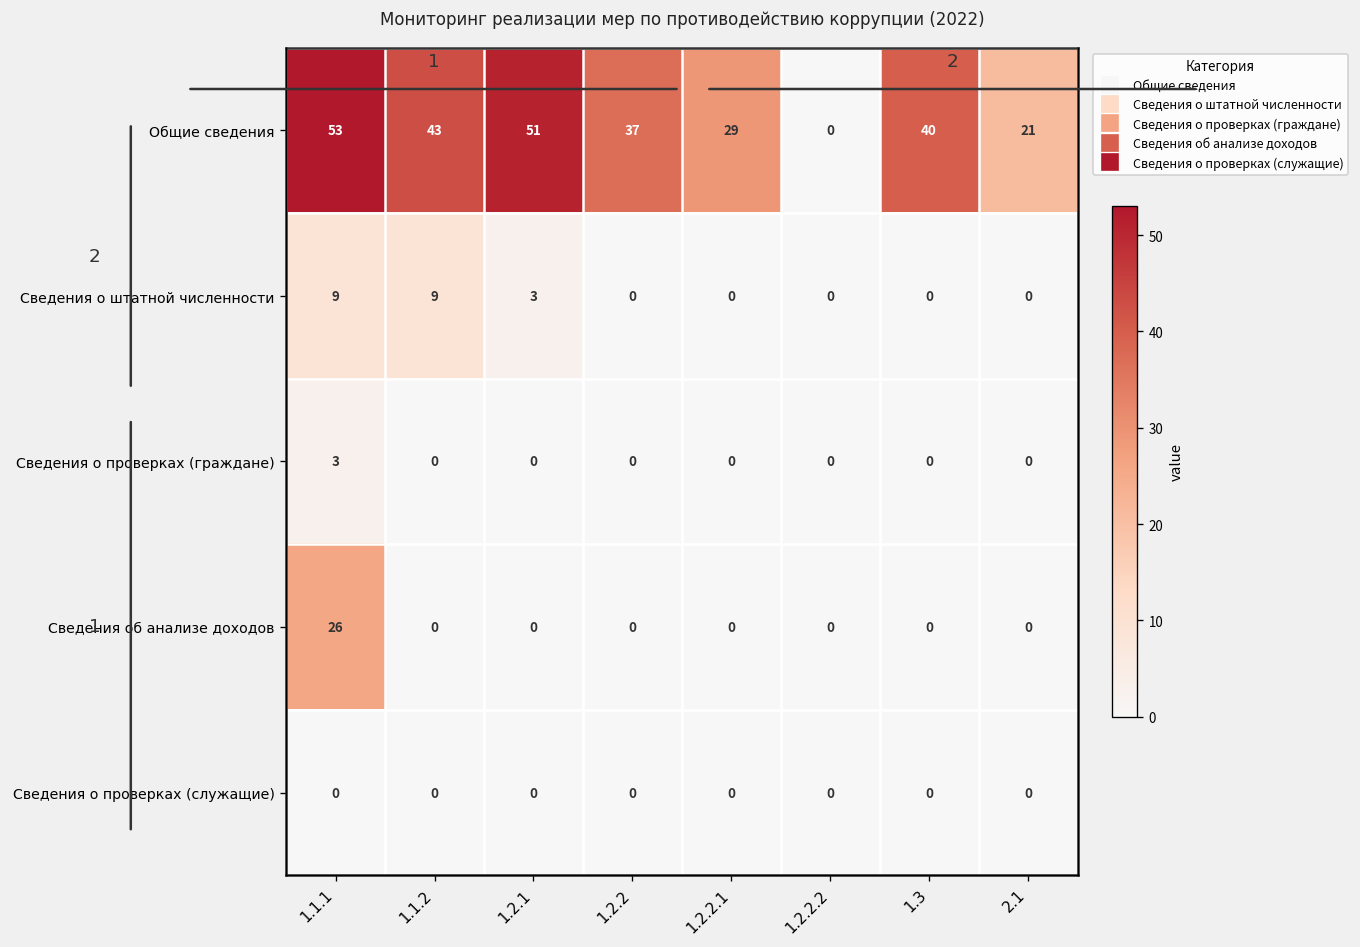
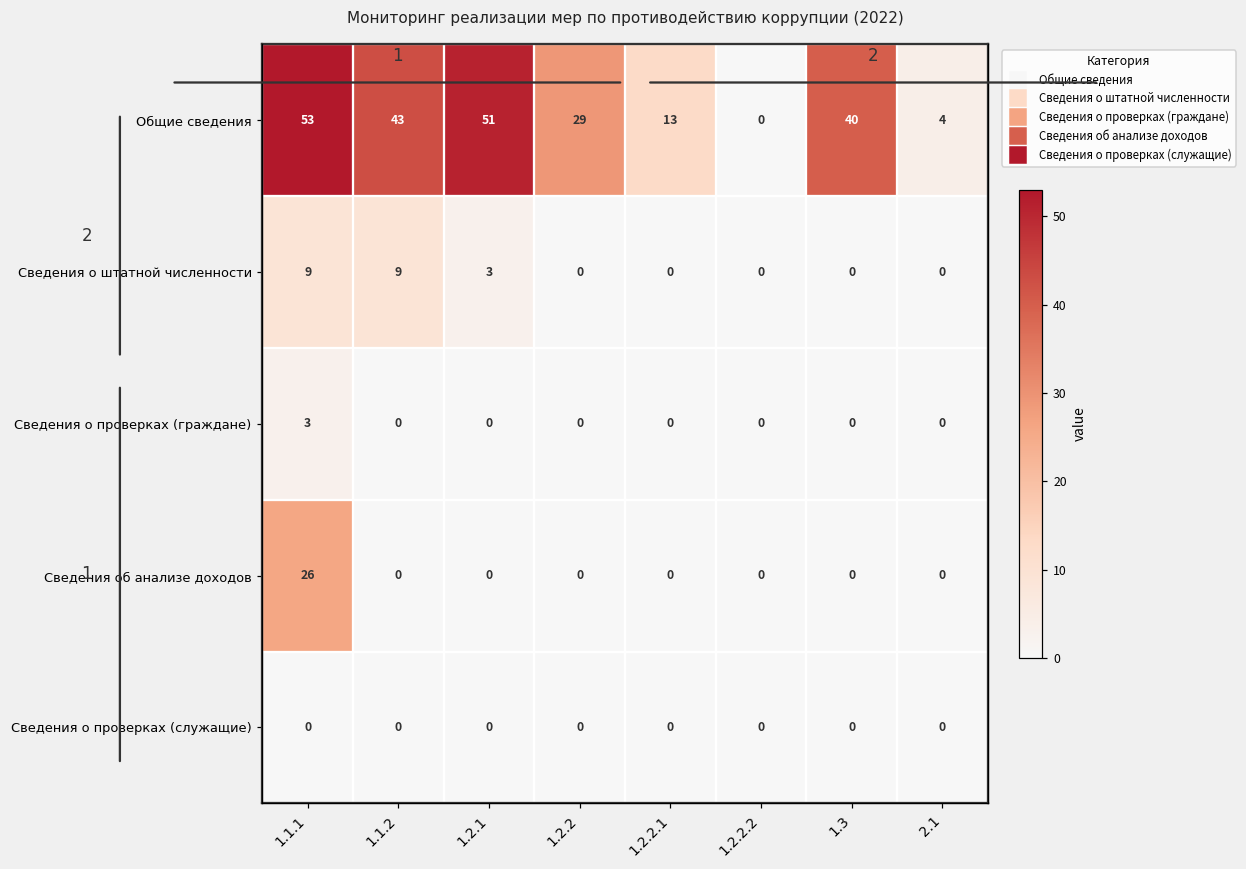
Общие сведения, 1.2.2: 37 -> 29
Общие сведения, 1.2.2.1: 29 -> 13
Общие сведения, 2.1: 21 -> 4
